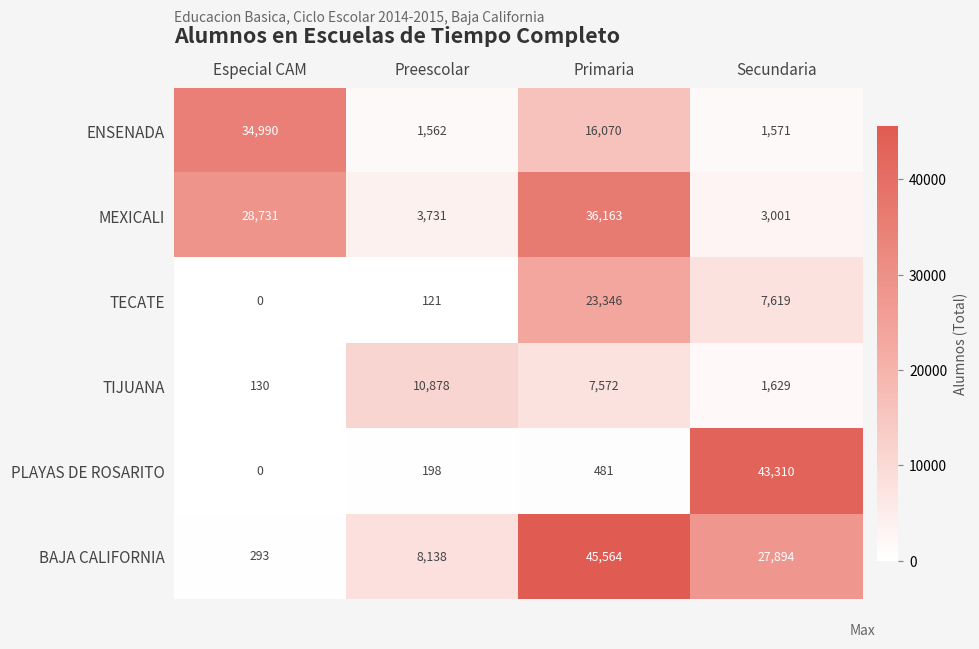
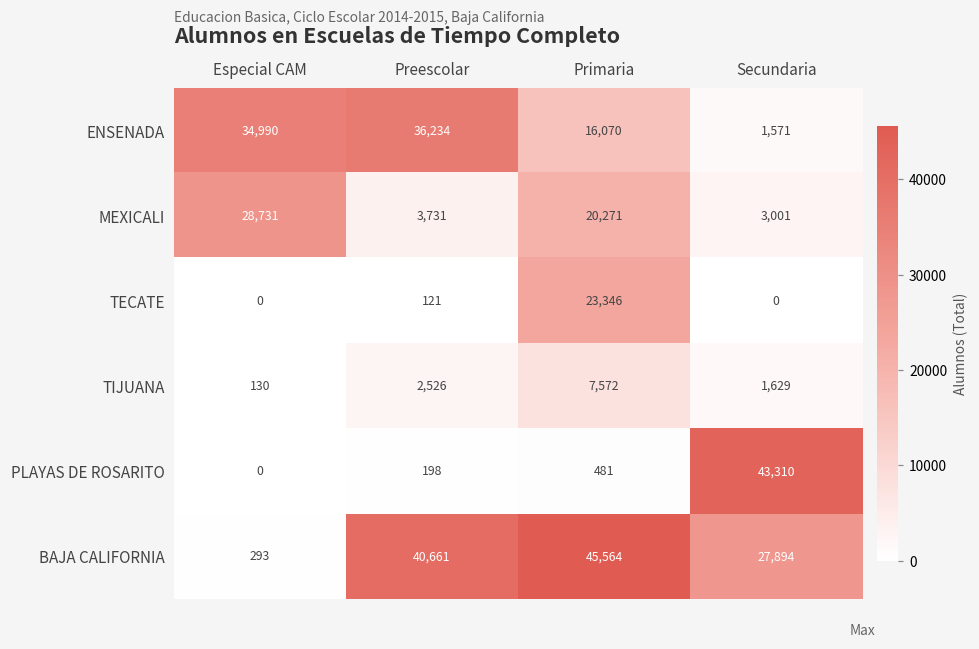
ENSENADA, Preescolar: 1,562 -> 36,234
MEXICALI, Primaria: 36,163 -> 20,271
TECATE, Secundaria: 7,619 -> 0
TIJUANA, Preescolar: 10,878 -> 2,526
BAJA CALIFORNIA, Preescolar: 8,138 -> 40,661
